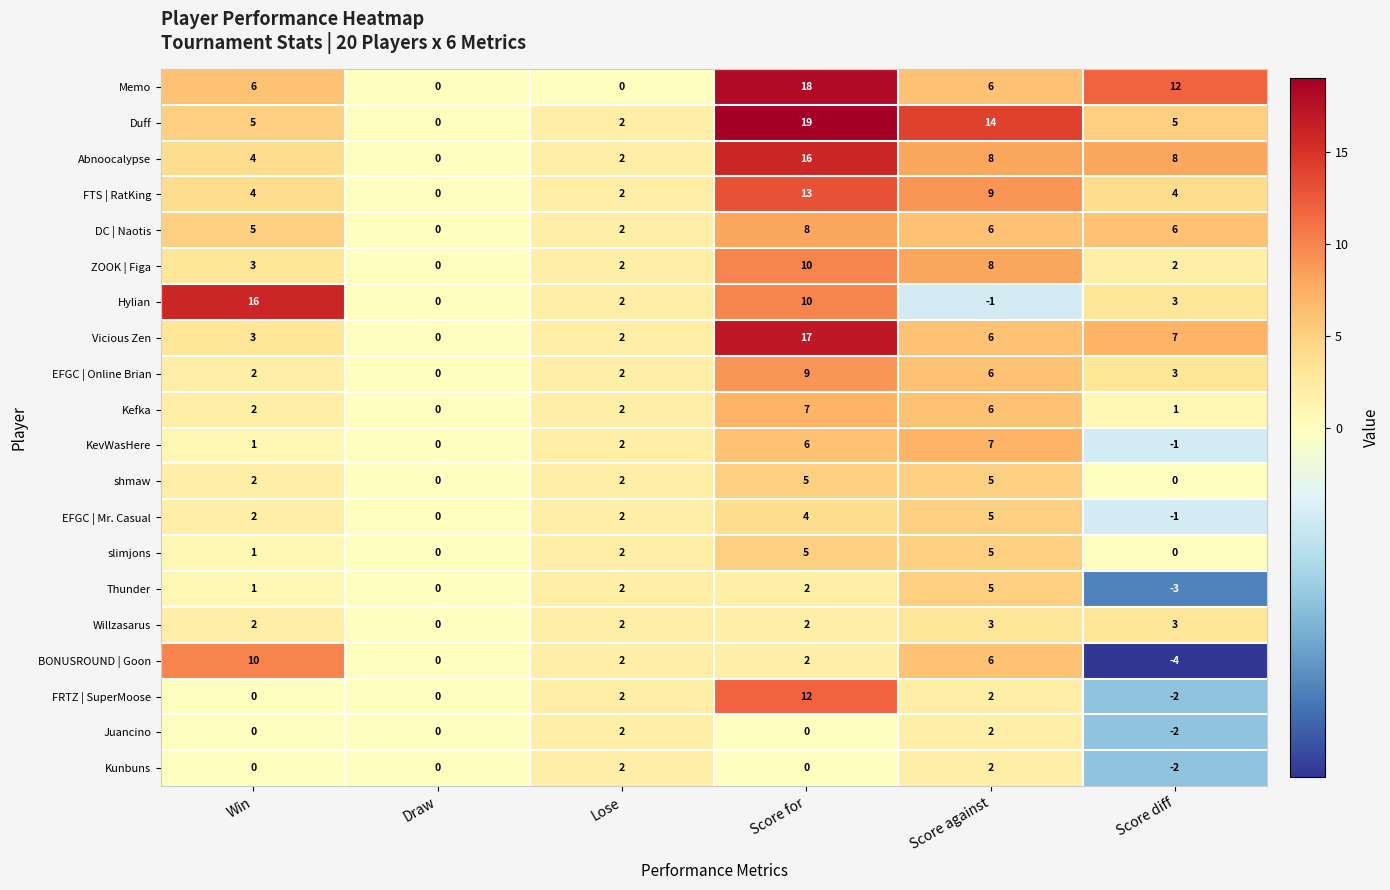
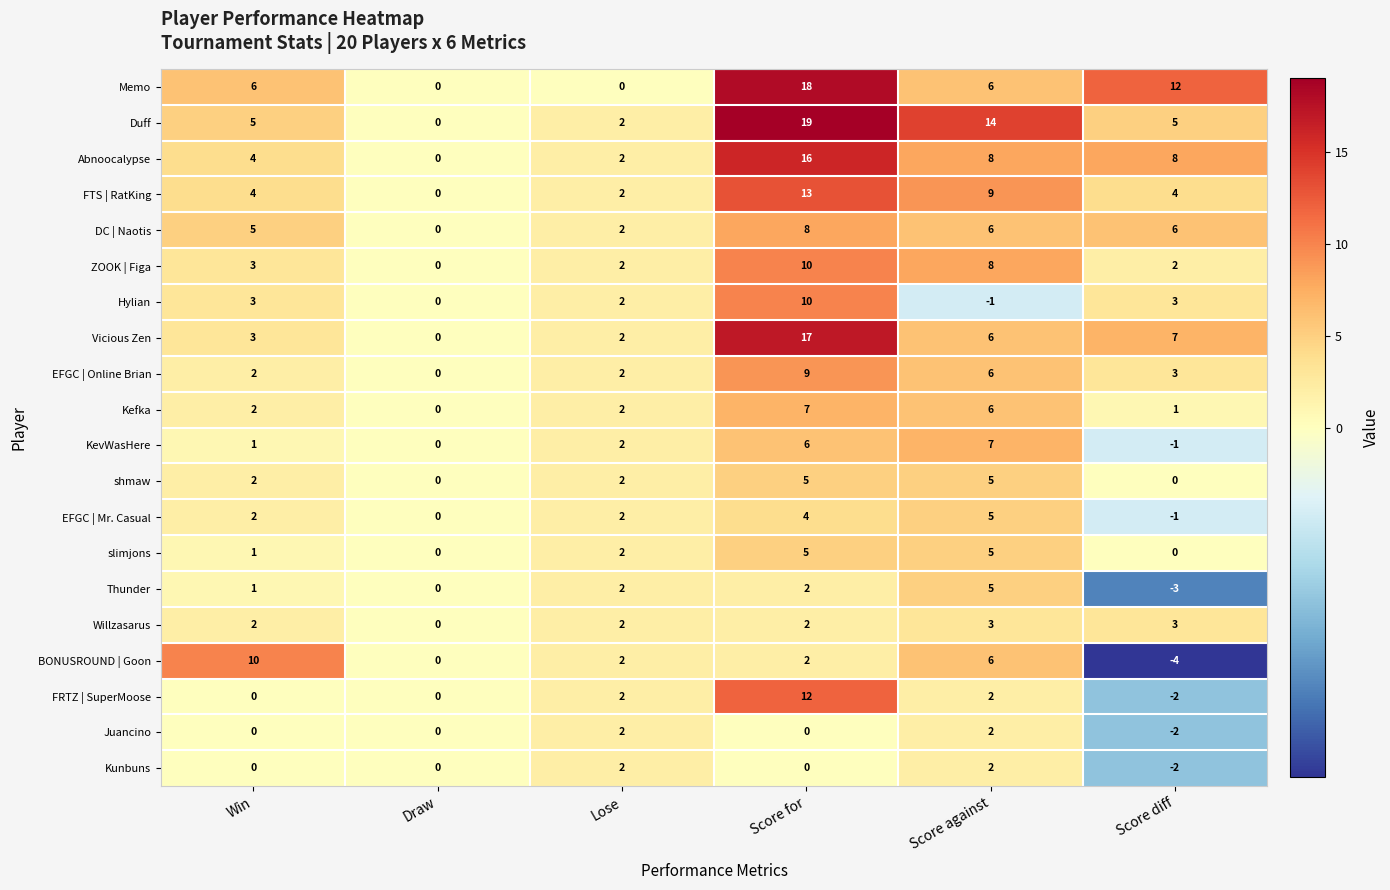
Hylian, Win: 16 -> 3
